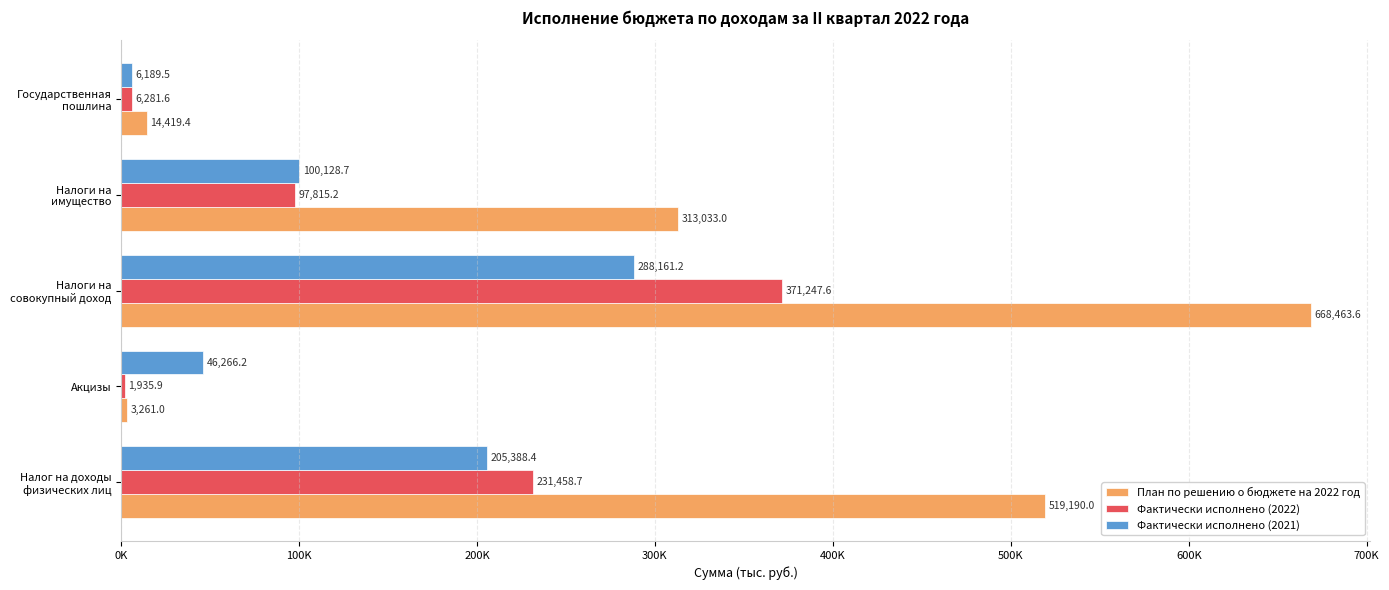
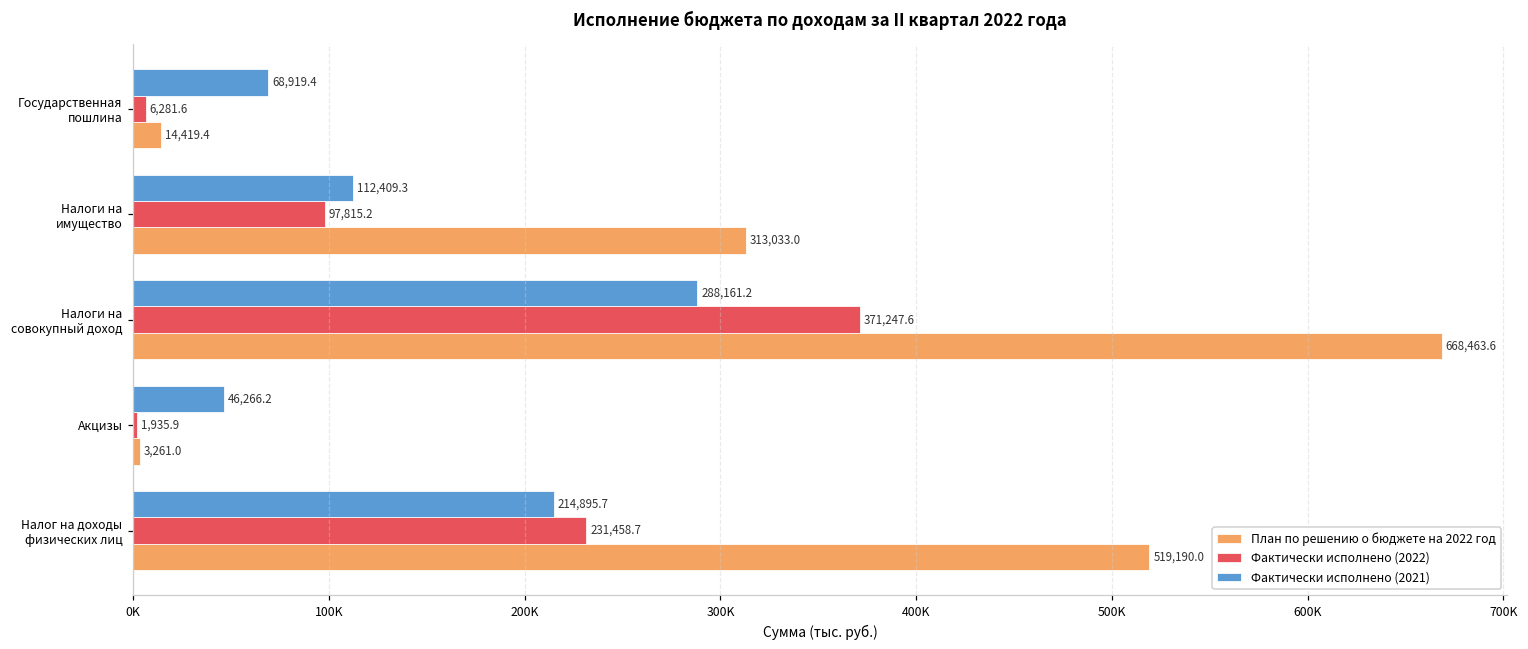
Фактически исполнено (2021), Государственная пошлина: 6,189.5 -> 68,919.4
Фактически исполнено (2021), Налоги на имущество: 100,128.7 -> 112,409.3
Фактически исполнено (2021), Налог на доходы физических лиц: 205,388.4 -> 214,895.7
